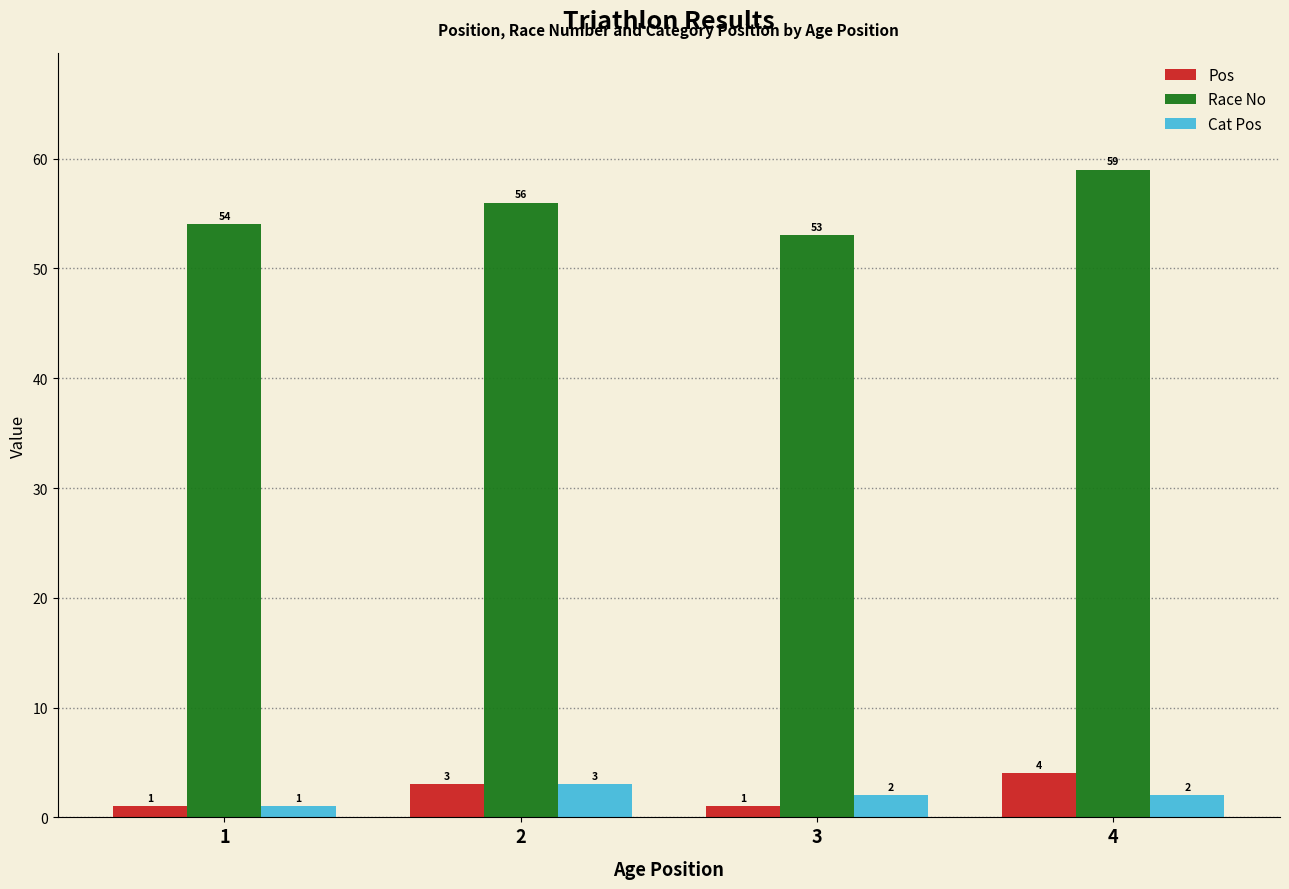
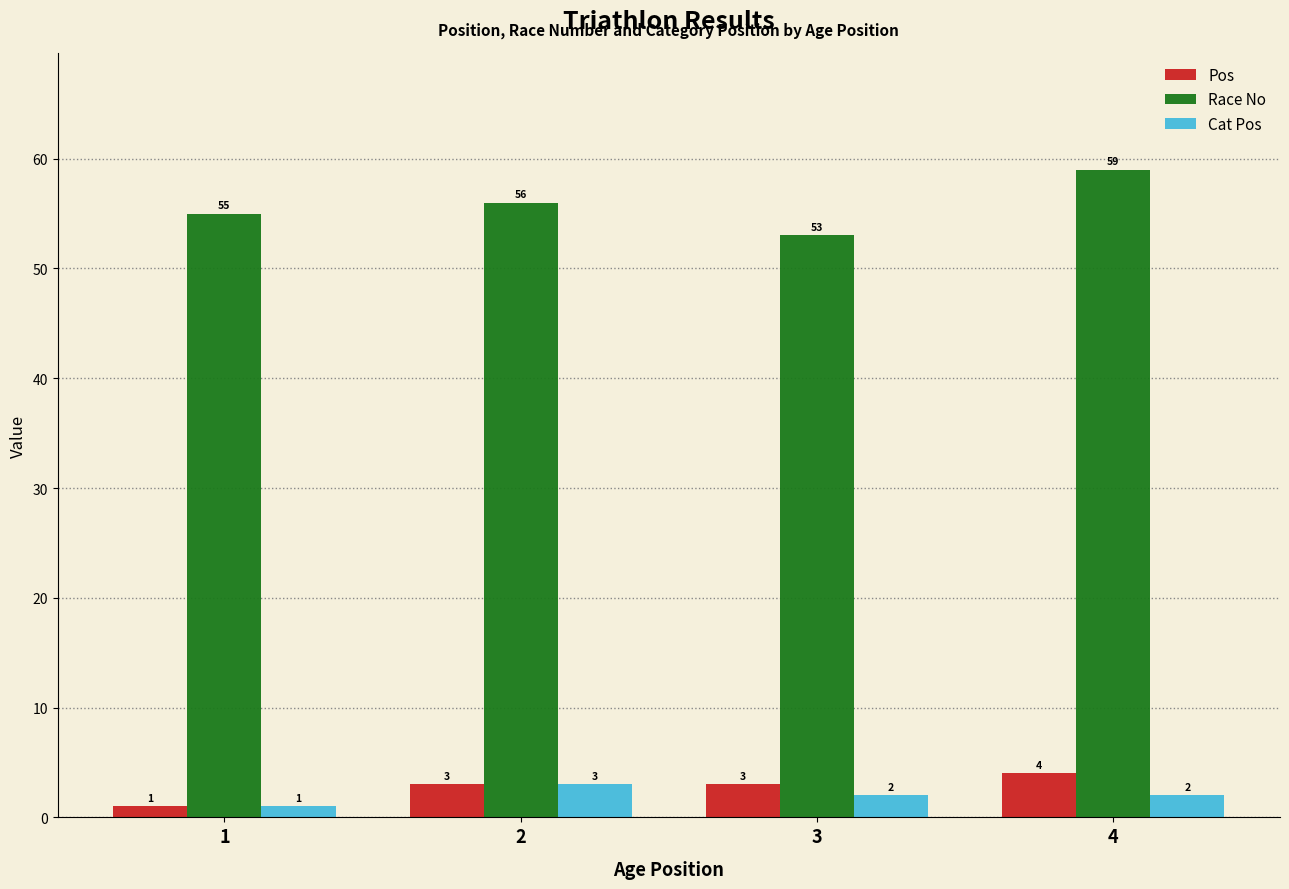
Race No, 1: 54 -> 55
Pos, 3: 1 -> 3
